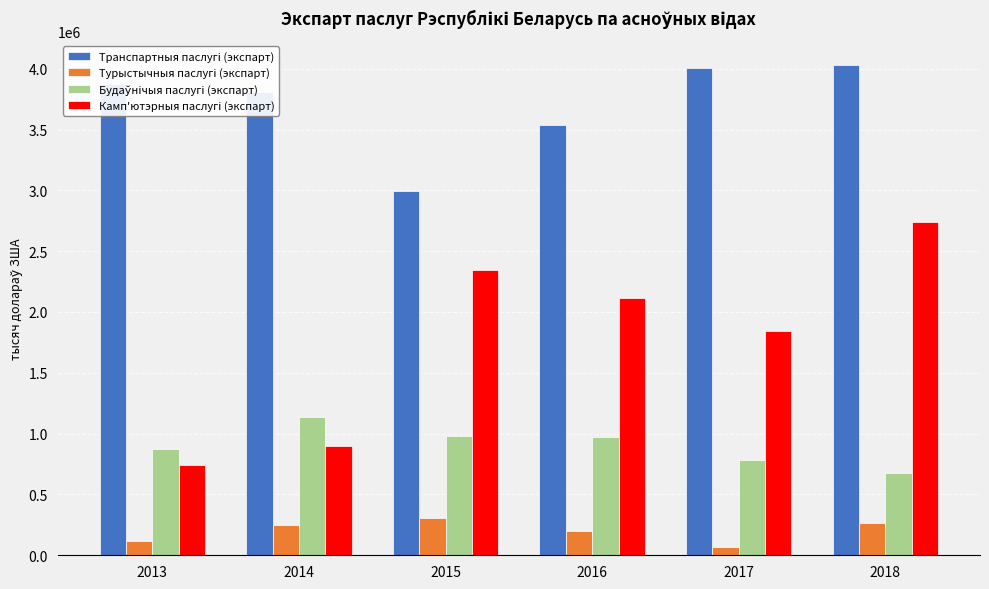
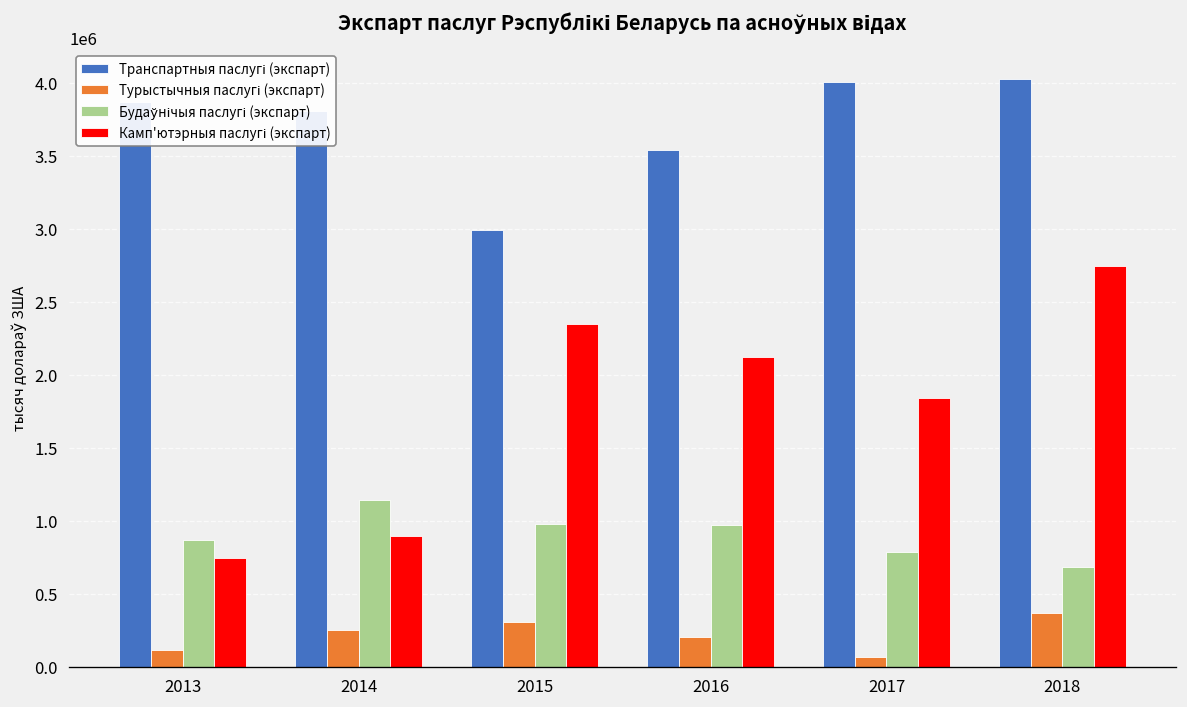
Турыстычныя паслугі (экспарт), 2018: 270000 -> 370000
